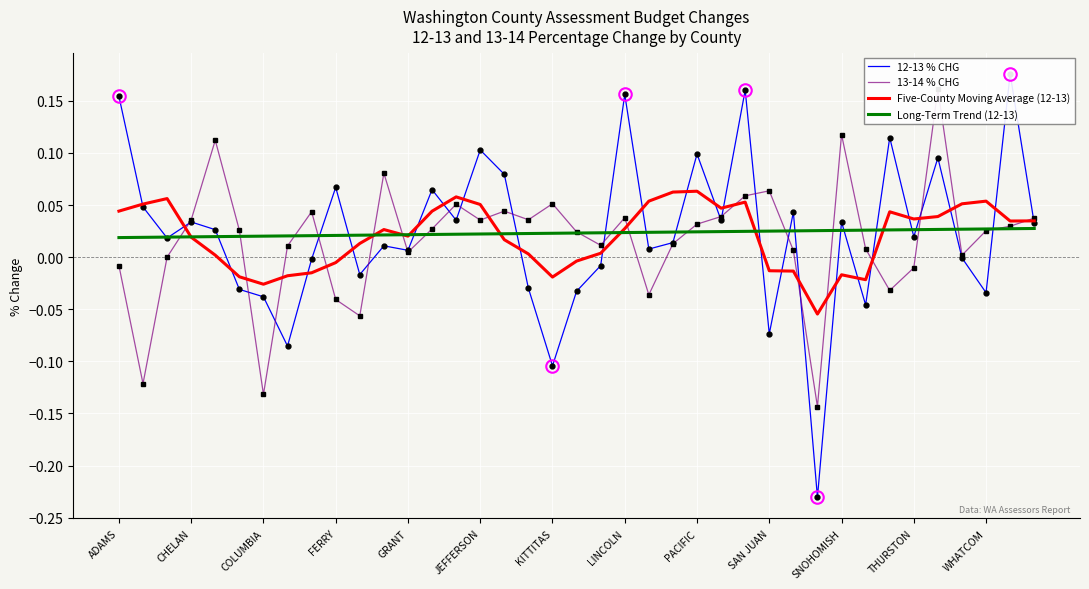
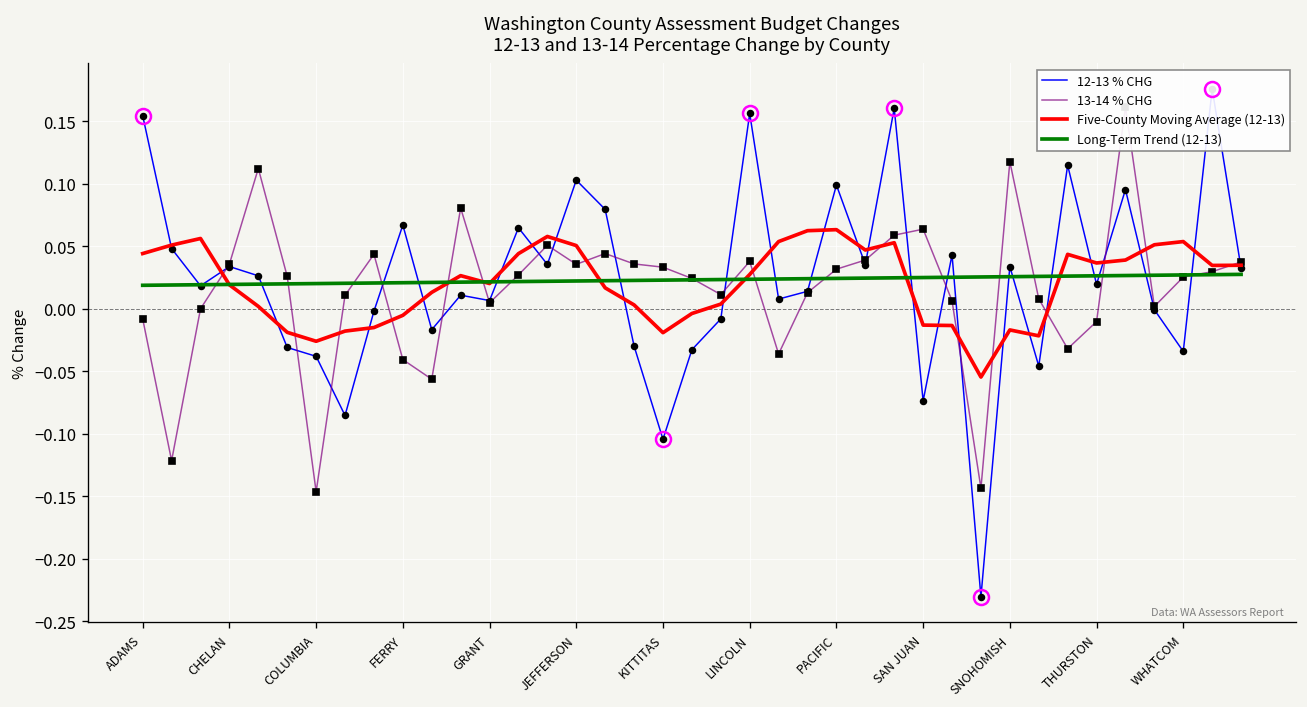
13-14 % CHG, COLUMBIA: -0.132 -> -0.146
13-14 % CHG, KITTITAS: 0.051 -> 0.033
